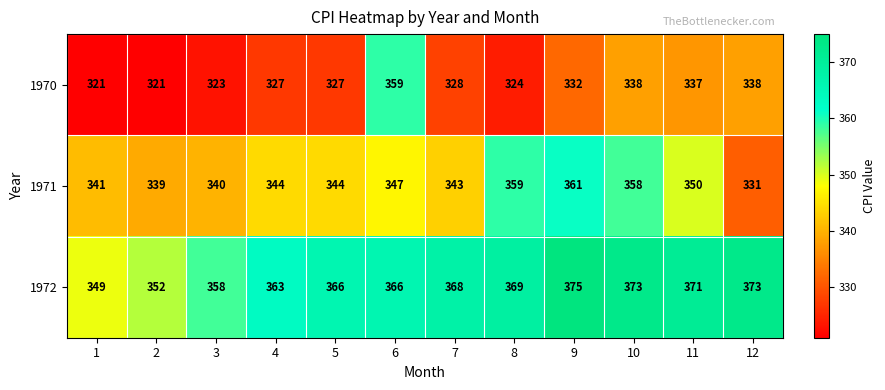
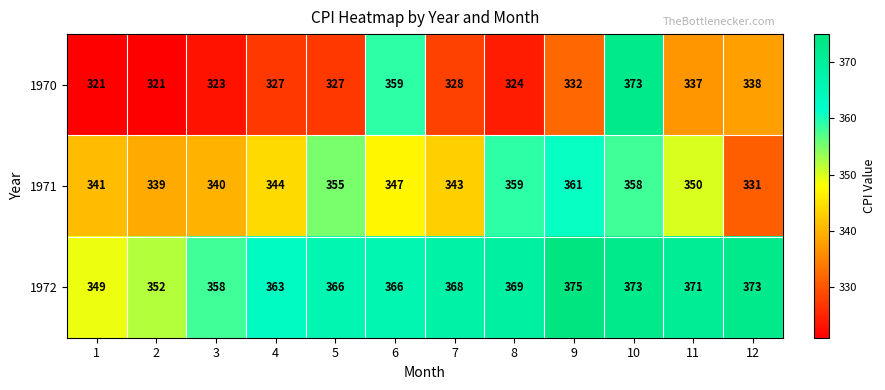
1970, 10: 338 -> 373
1971, 5: 344 -> 355
